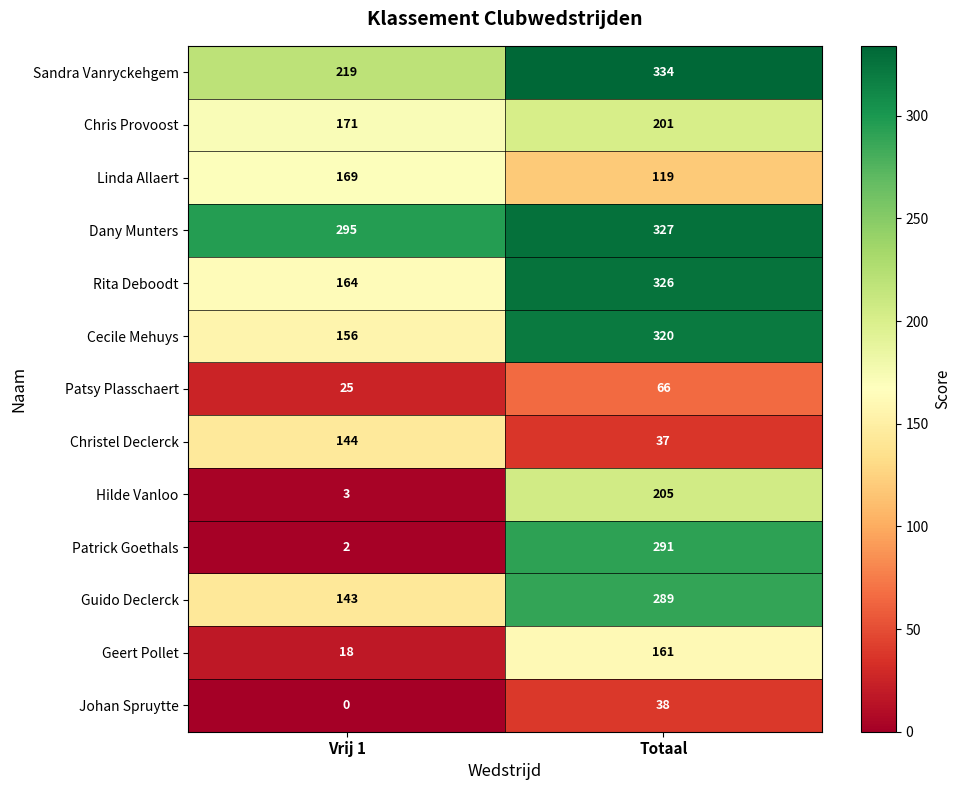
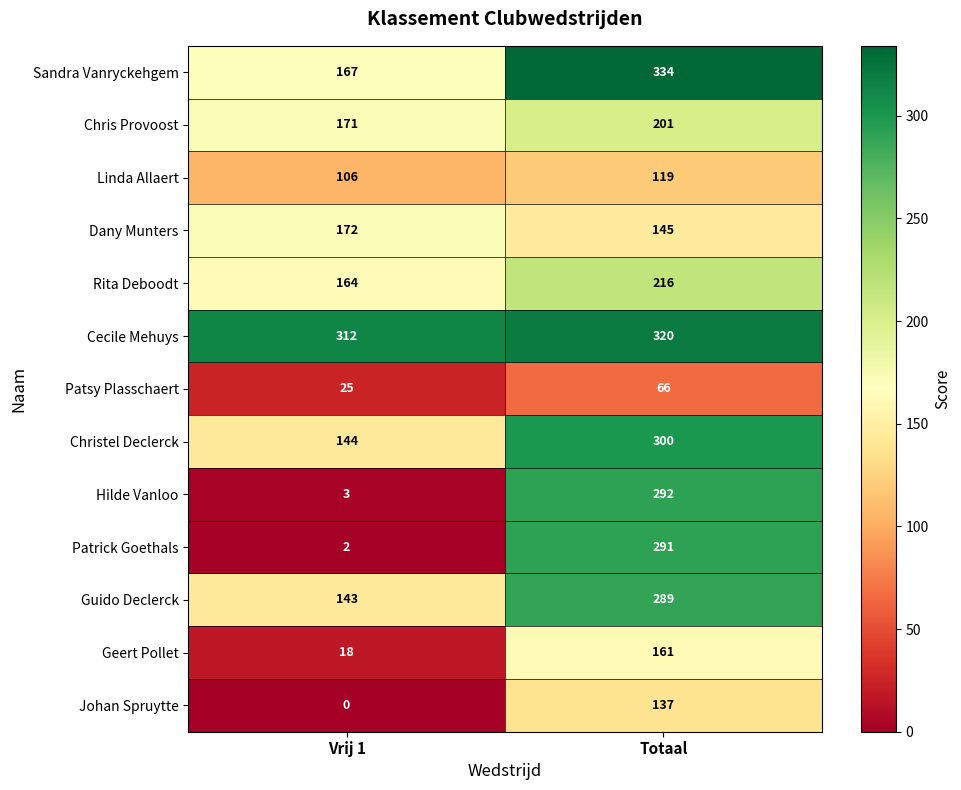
Sandra Vanryckehgem, Vrij 1: 219 -> 167
Linda Allaert, Vrij 1: 169 -> 106
Dany Munters, Vrij 1: 295 -> 172
Dany Munters, Totaal: 327 -> 145
Rita Deboodt, Totaal: 326 -> 216
Cecile Mehuys, Vrij 1: 156 -> 312
Christel Declerck, Totaal: 37 -> 300
Hilde Vanloo, Totaal: 205 -> 292
Johan Spruytte, Totaal: 38 -> 137
